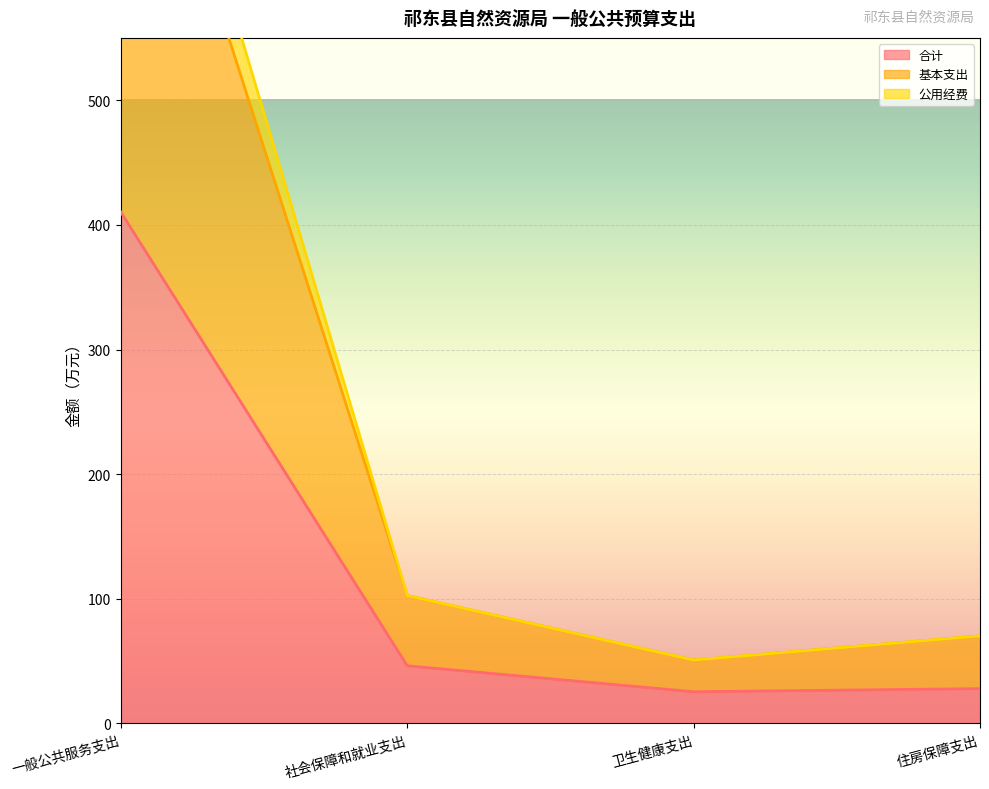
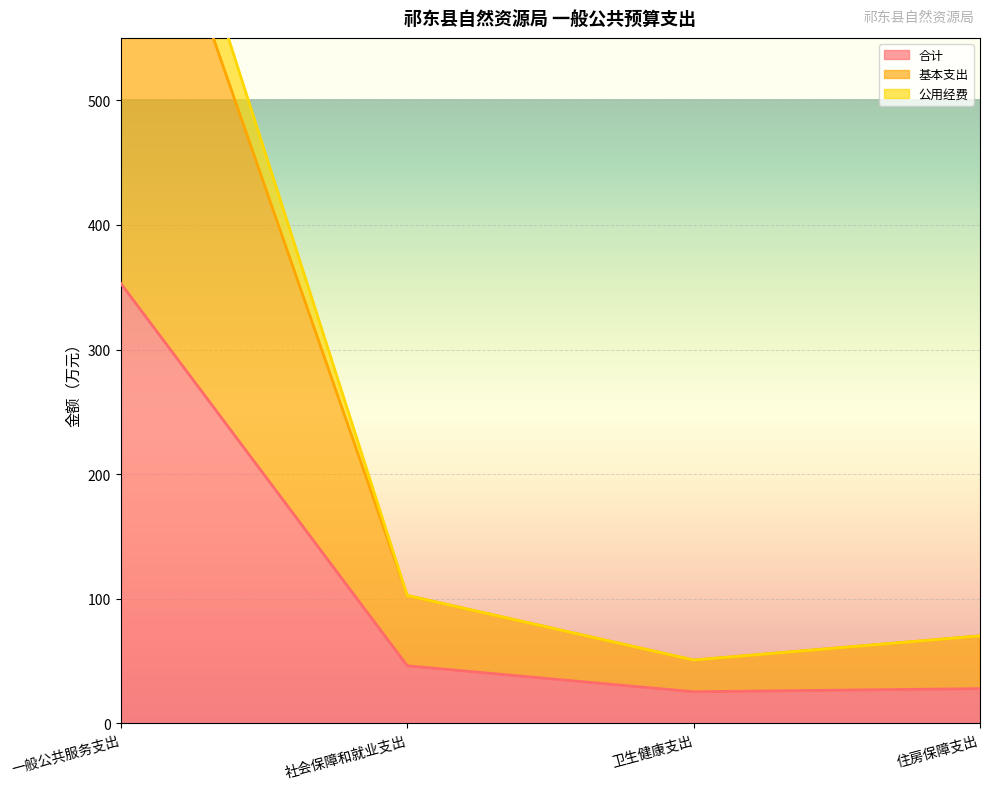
合计, 一般公共服务支出: 410 -> 353
